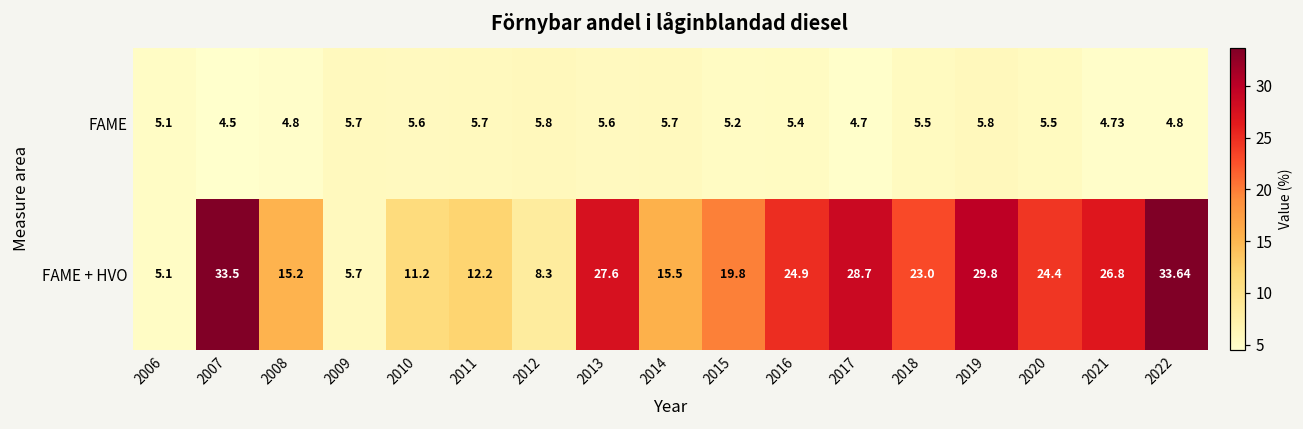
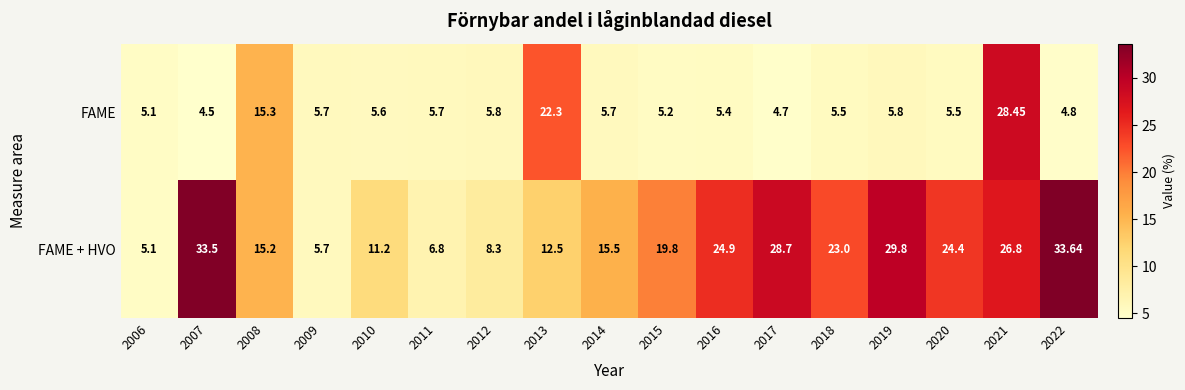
FAME, 2008: 4.8 -> 15.3
FAME, 2013: 5.6 -> 22.3
FAME, 2021: 4.73 -> 28.45
FAME + HVO, 2011: 12.2 -> 6.8
FAME + HVO, 2013: 27.6 -> 12.5
